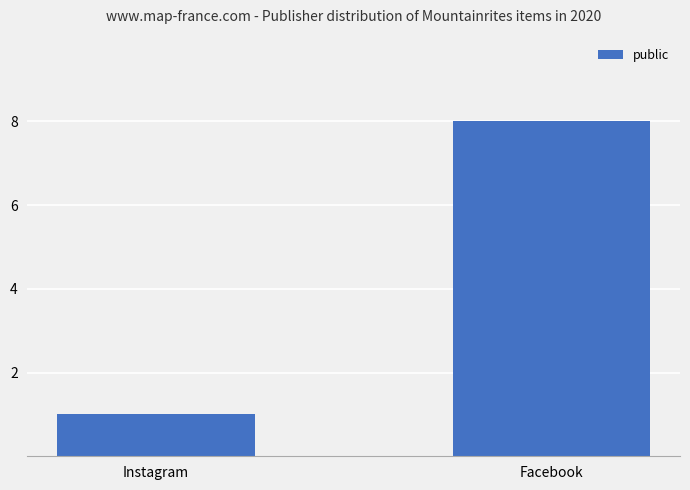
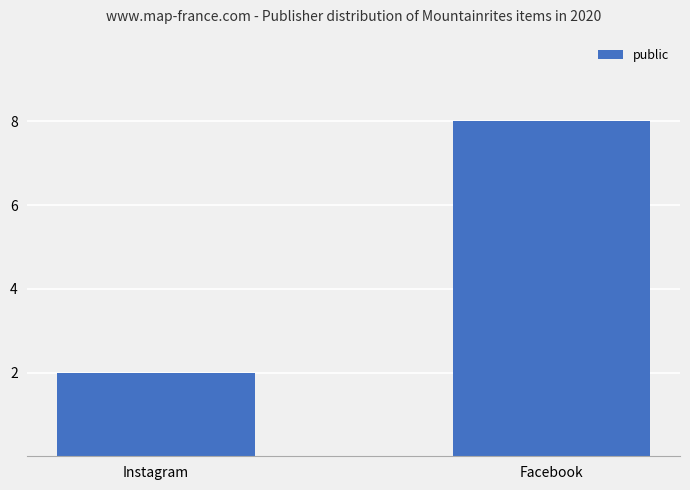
Instagram: 1 -> 2
